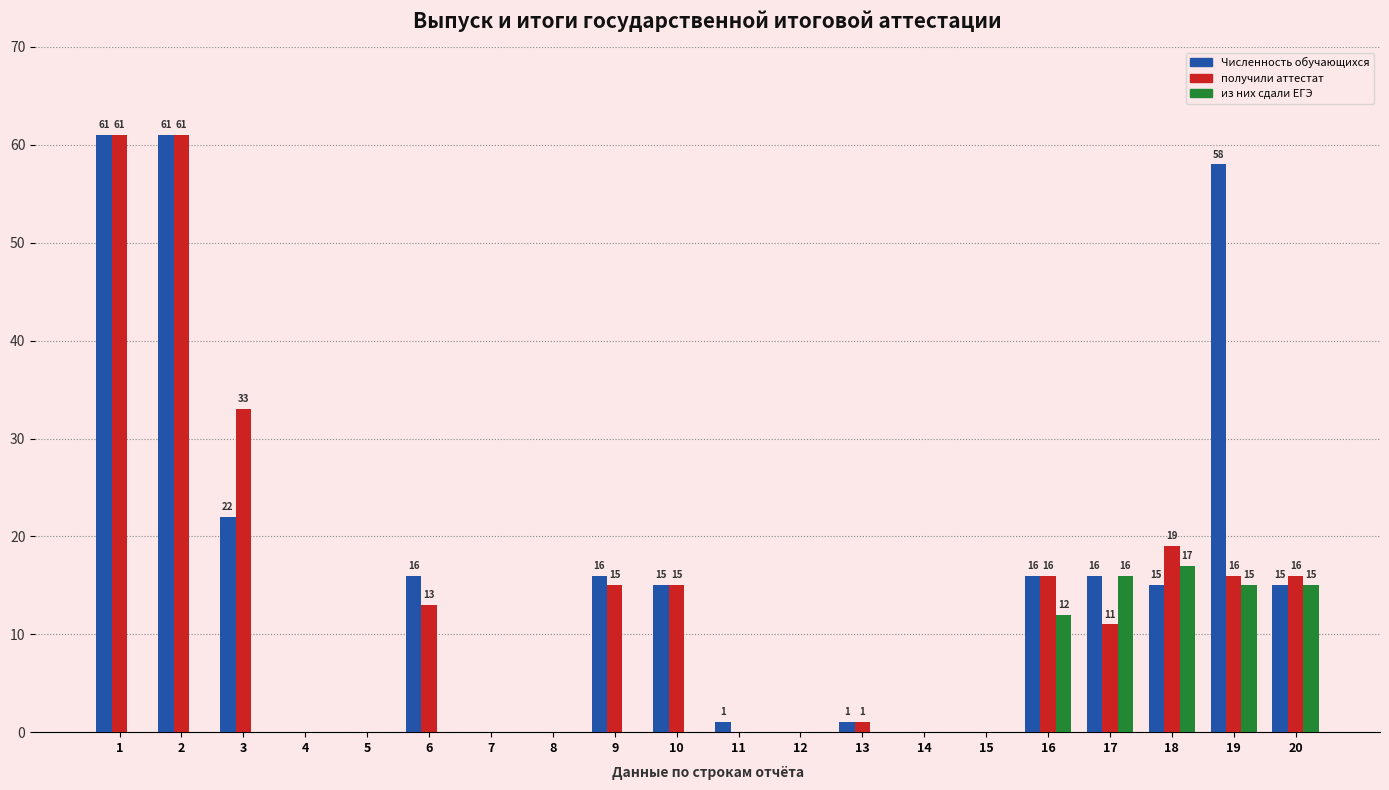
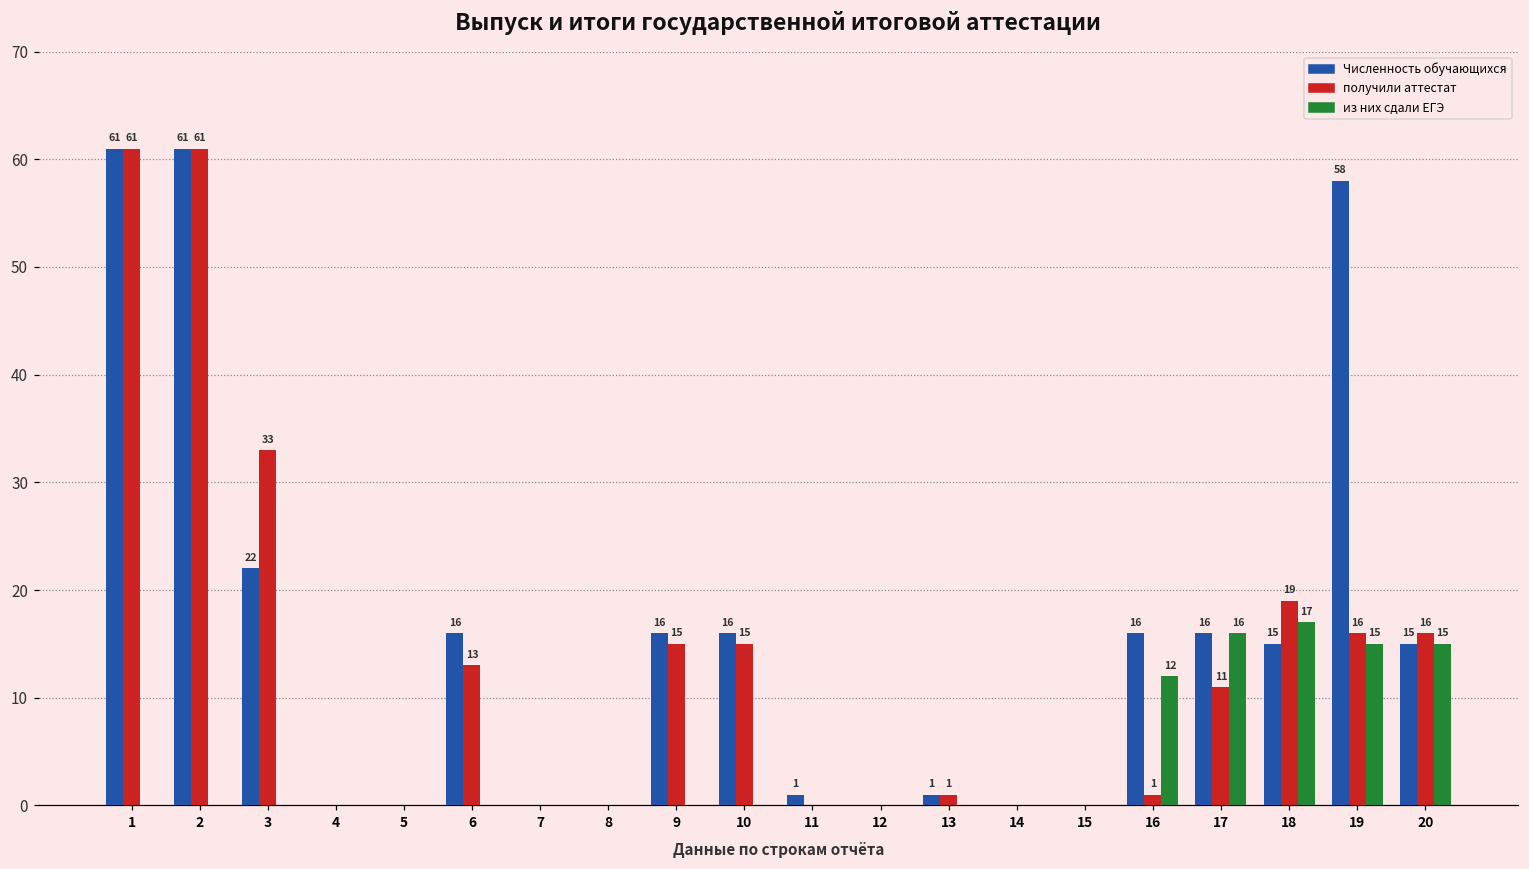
Численность обучающихся, 10: 15 -> 16
получили аттестат, 16: 16 -> 1
